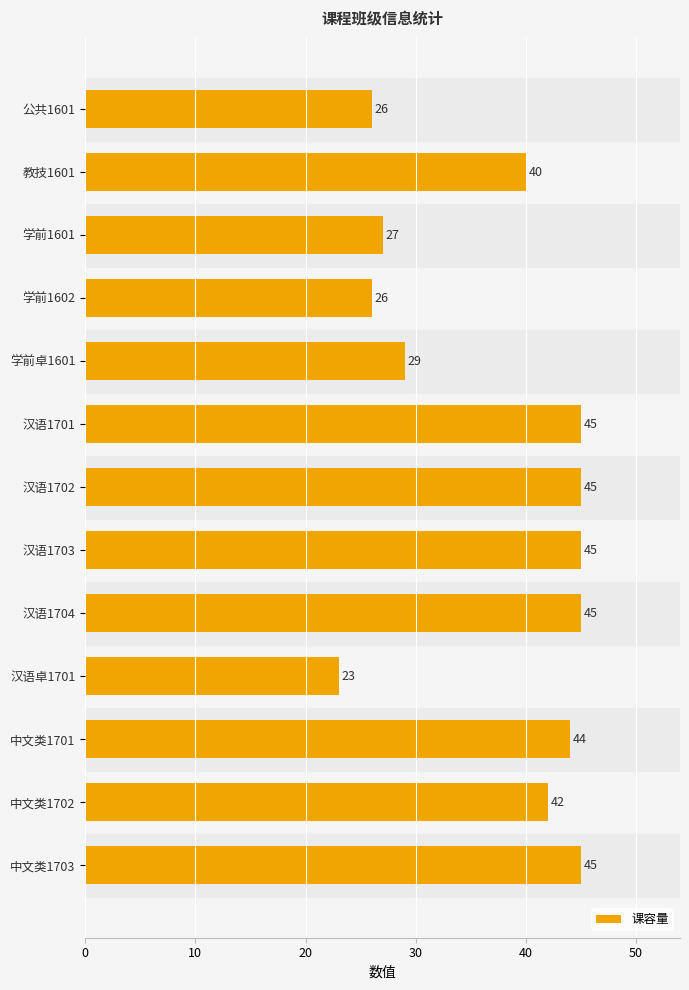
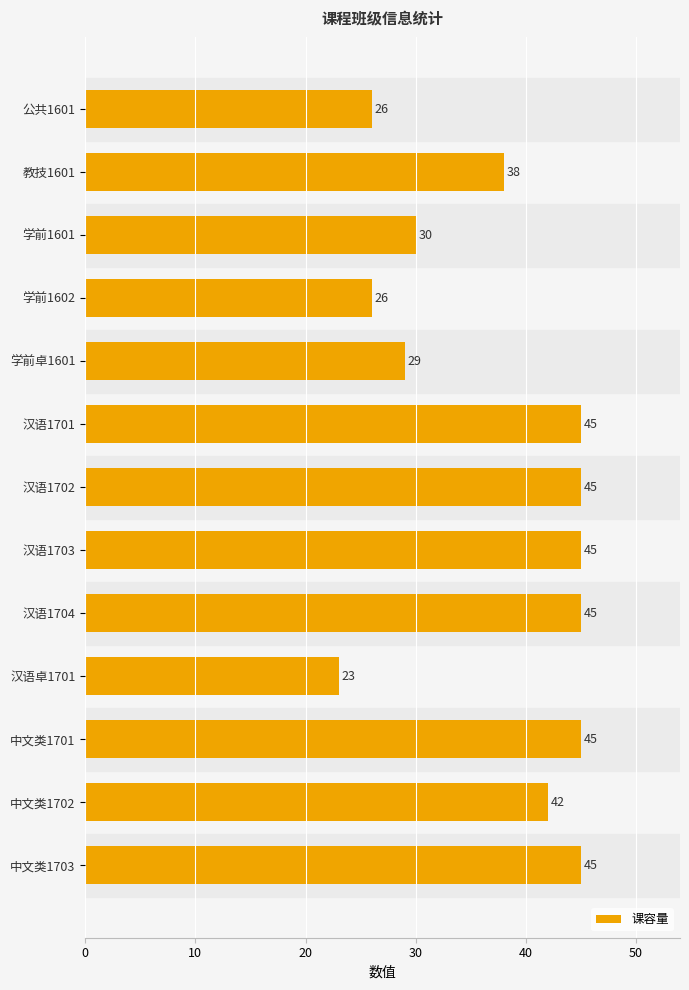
教技1601: 40 -> 38
学前1601: 27 -> 30
中文类1701: 44 -> 45
